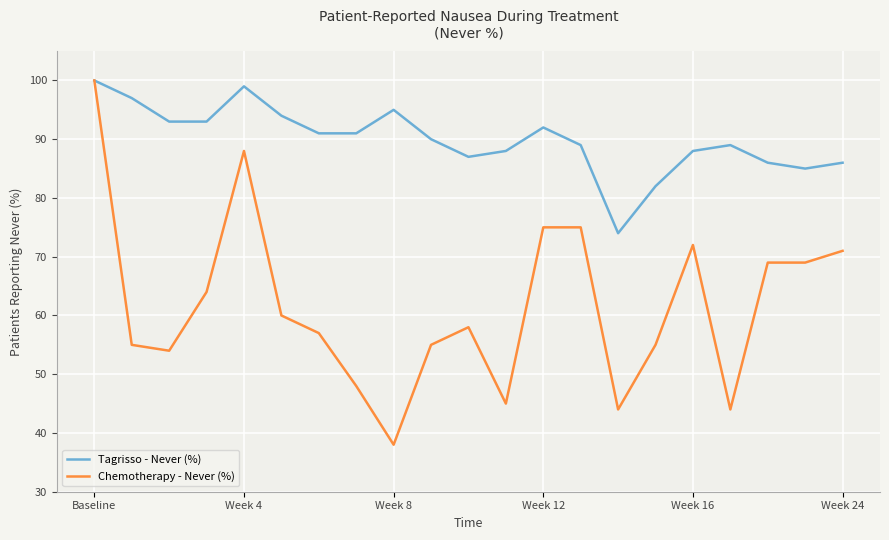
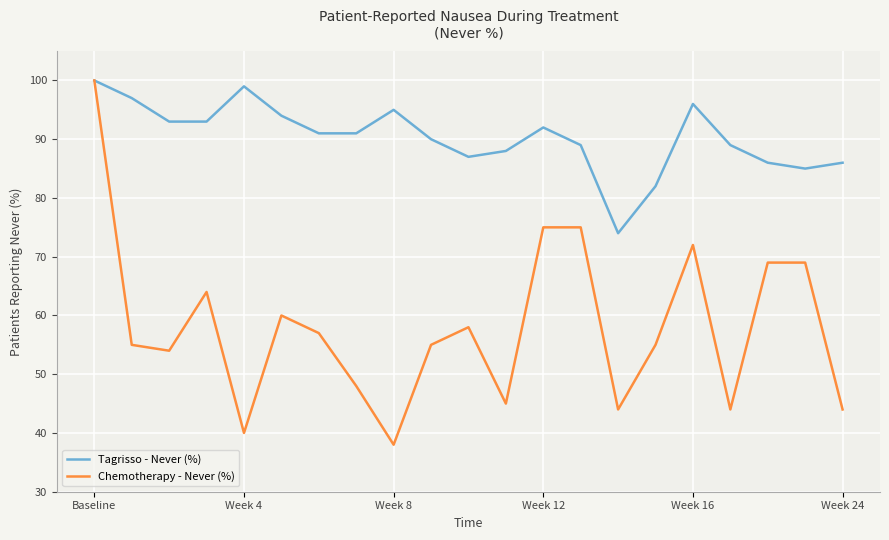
Chemotherapy - Never (%), Week 4: 88 -> 40
Tagrisso - Never (%), Week 16: 88 -> 96
Chemotherapy - Never (%), Week 24: 71 -> 44
